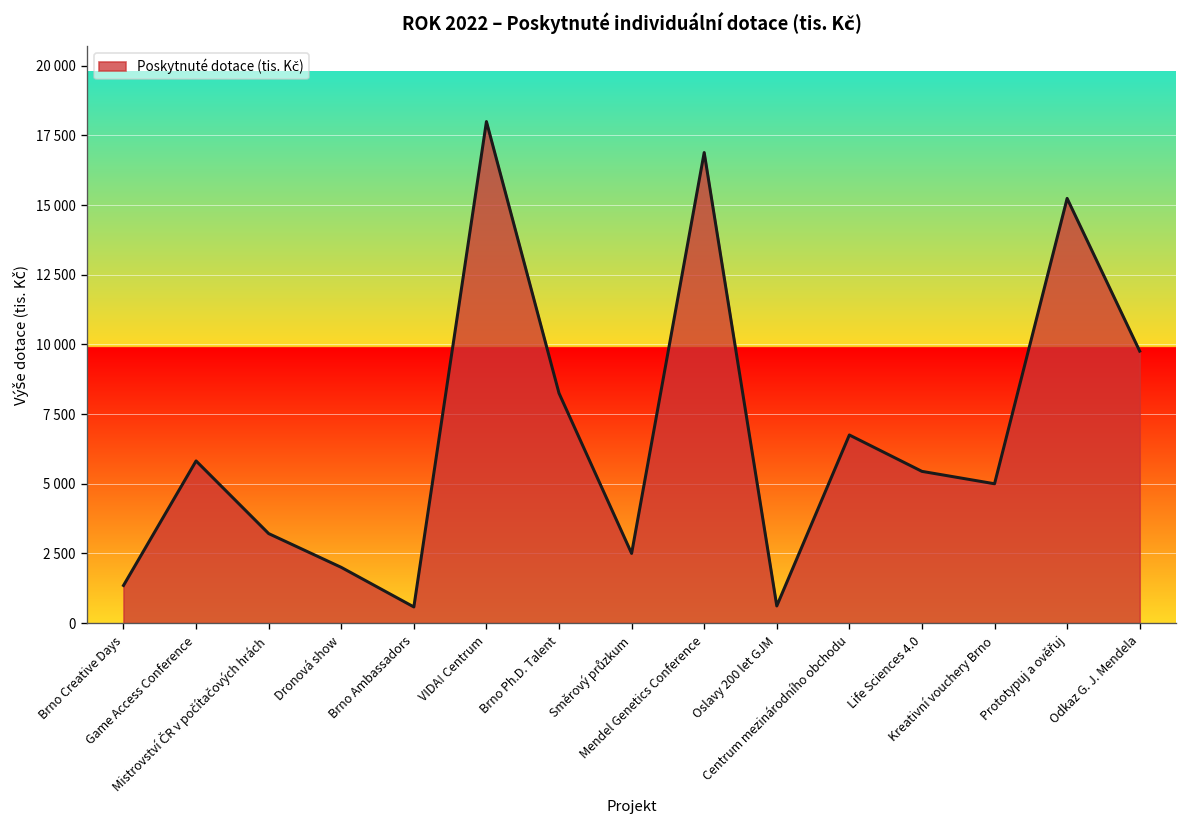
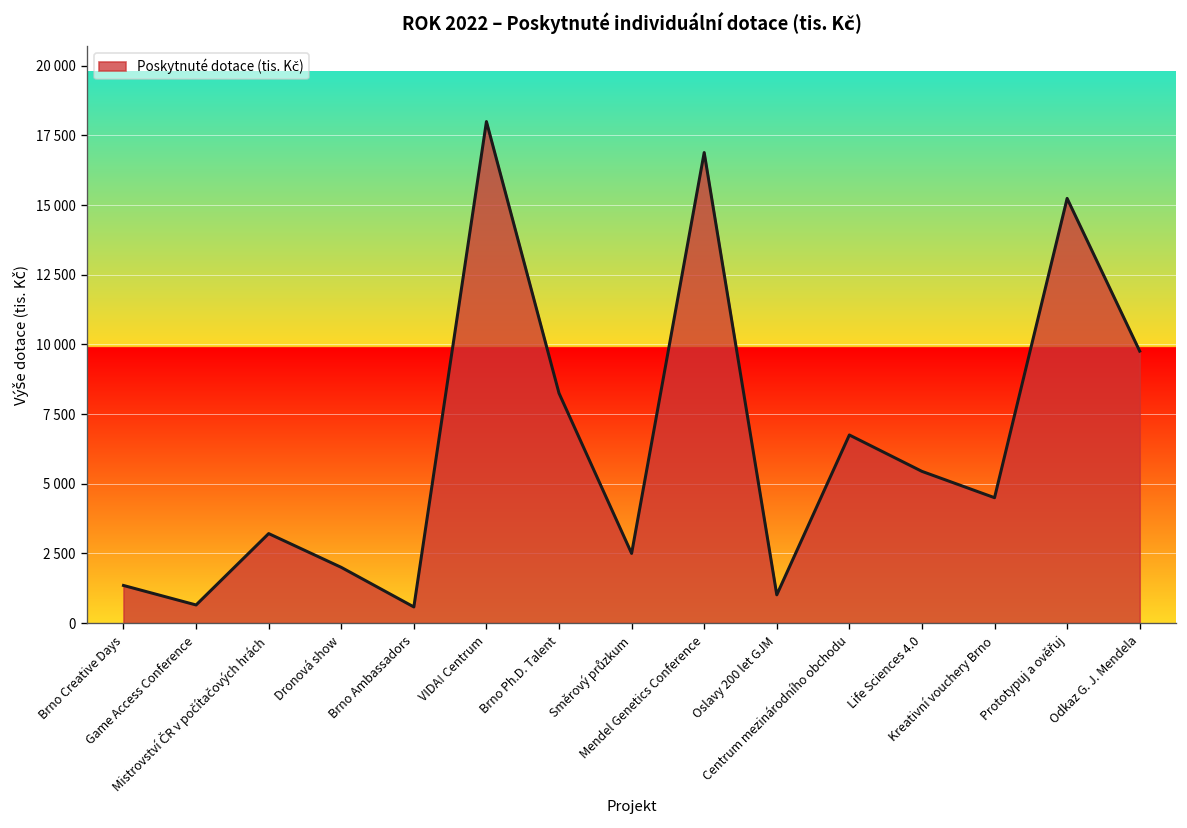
Game Access Conference: 5800 -> 700
Oslavy 200 let GJM: 600 -> 1000
Kreativní vouchery Brno: 5000 -> 4500
